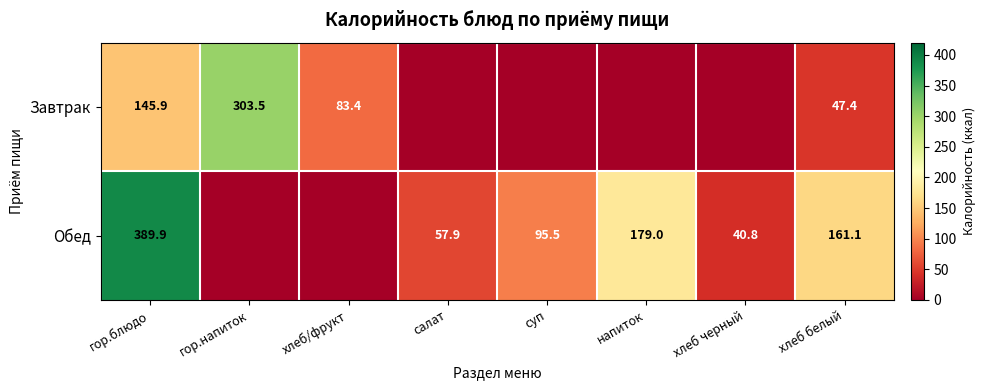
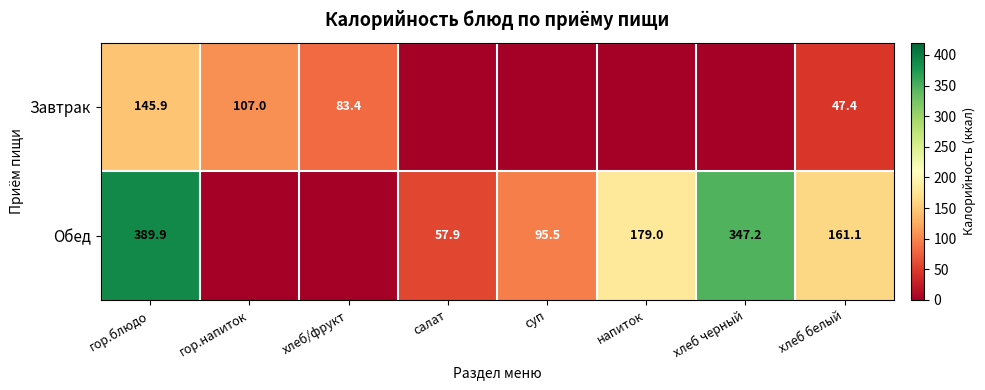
Завтрак, гор.напиток: 303.5 -> 107.0
Обед, хлеб черный: 40.8 -> 347.2
